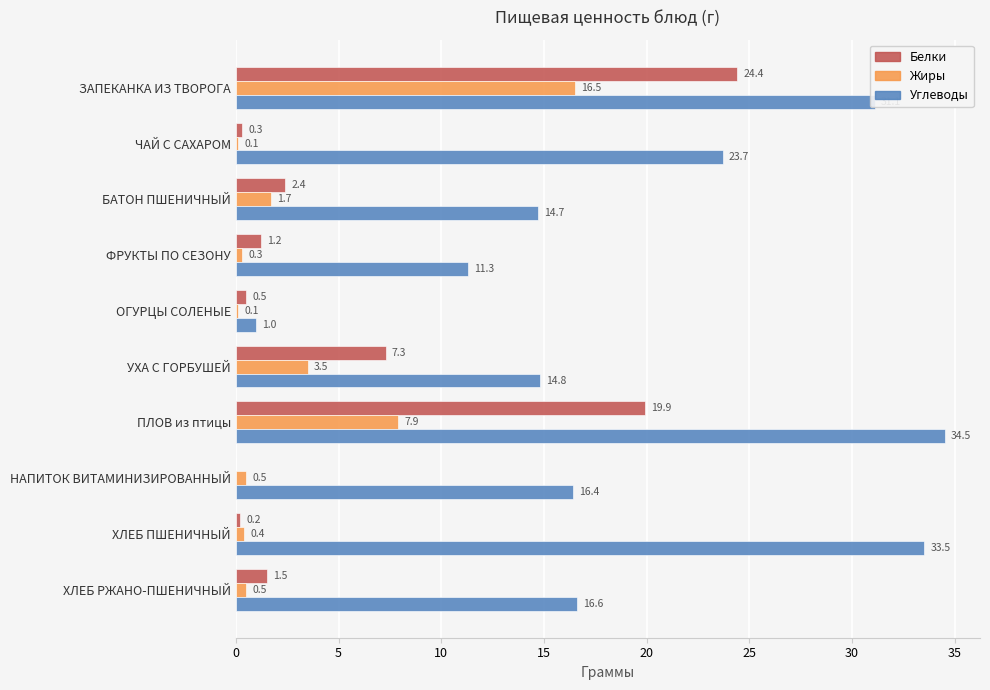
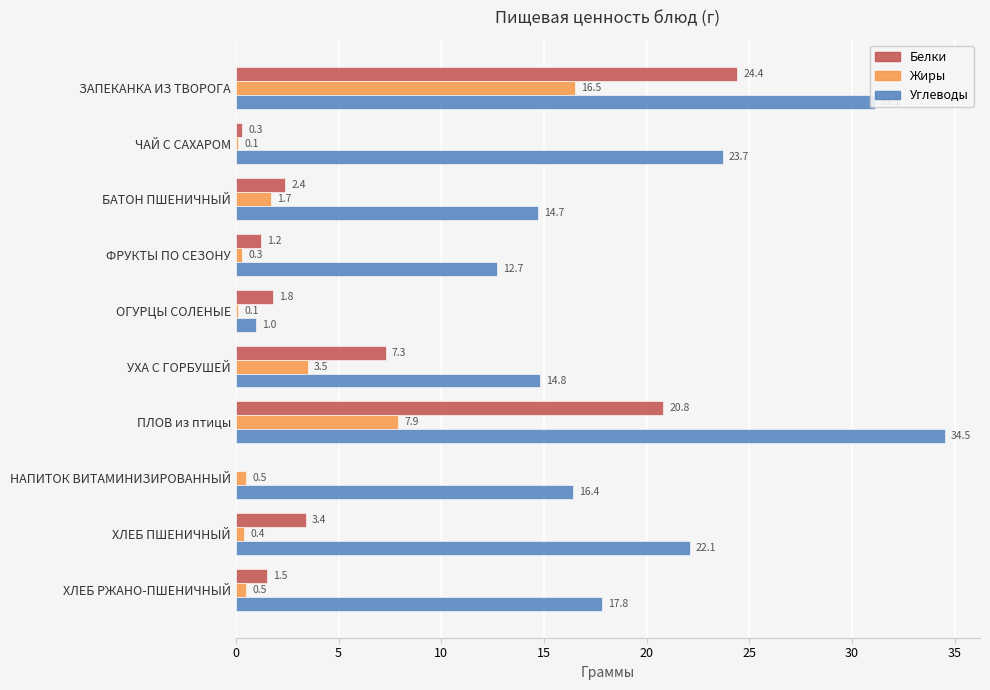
Углеводы, ФРУКТЫ ПО СЕЗОНУ: 11.3 -> 12.7
Белки, ОГУРЦЫ СОЛЕНЫЕ: 0.5 -> 1.8
Белки, ПЛОВ из птицы: 19.9 -> 20.8
Белки, ХЛЕБ ПШЕНИЧНЫЙ: 0.2 -> 3.4
Углеводы, ХЛЕБ ПШЕНИЧНЫЙ: 33.5 -> 22.1
Углеводы, ХЛЕБ РЖАНО-ПШЕНИЧНЫЙ: 16.6 -> 17.8
